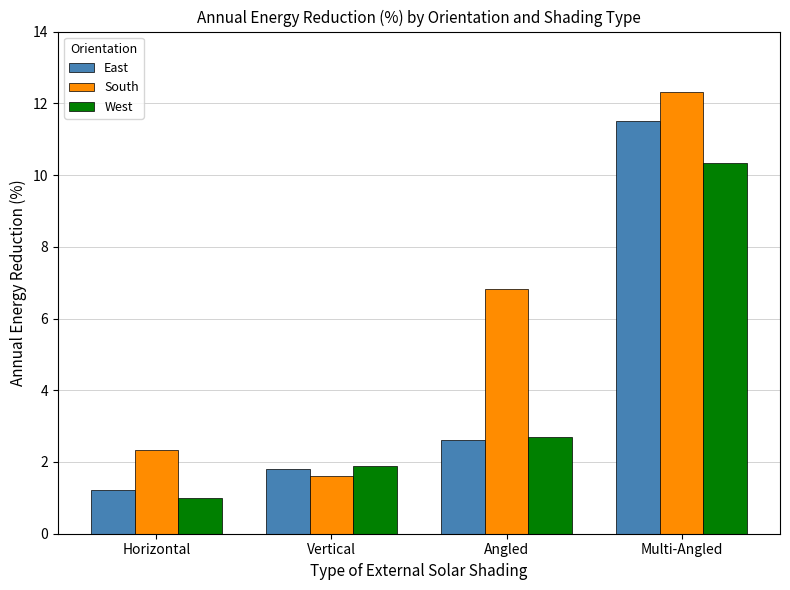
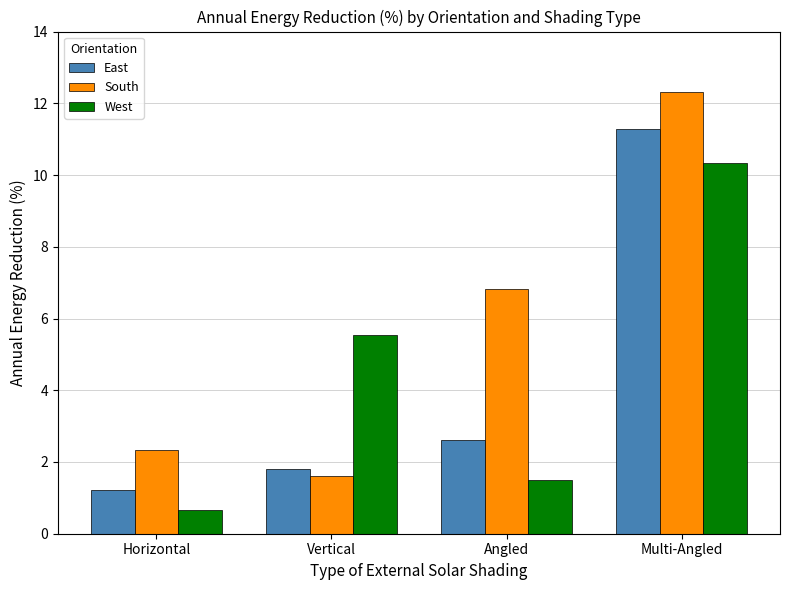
West, Horizontal: 1.0 -> 0.7
West, Vertical: 1.9 -> 5.5
West, Angled: 2.7 -> 1.5
East, Multi-Angled: 11.5 -> 11.3
